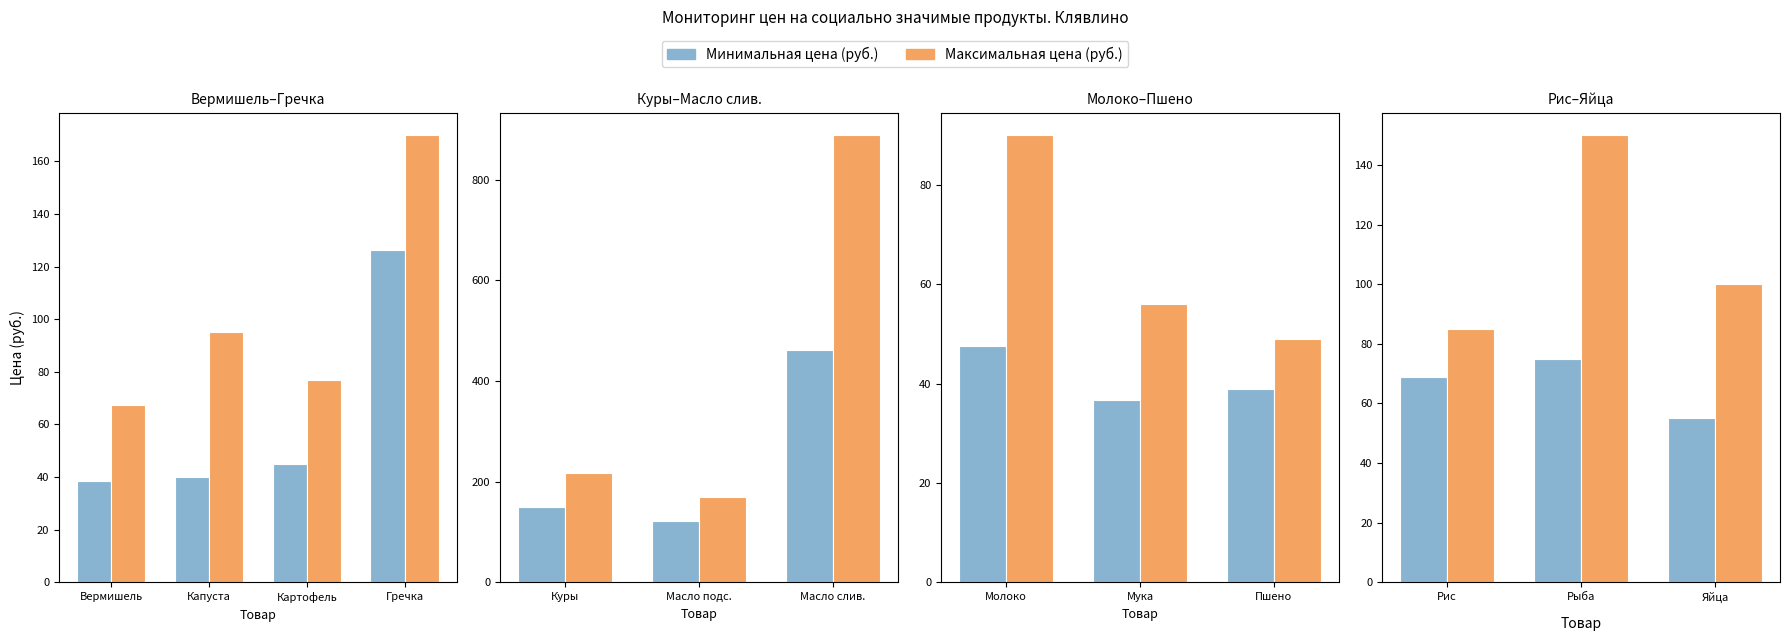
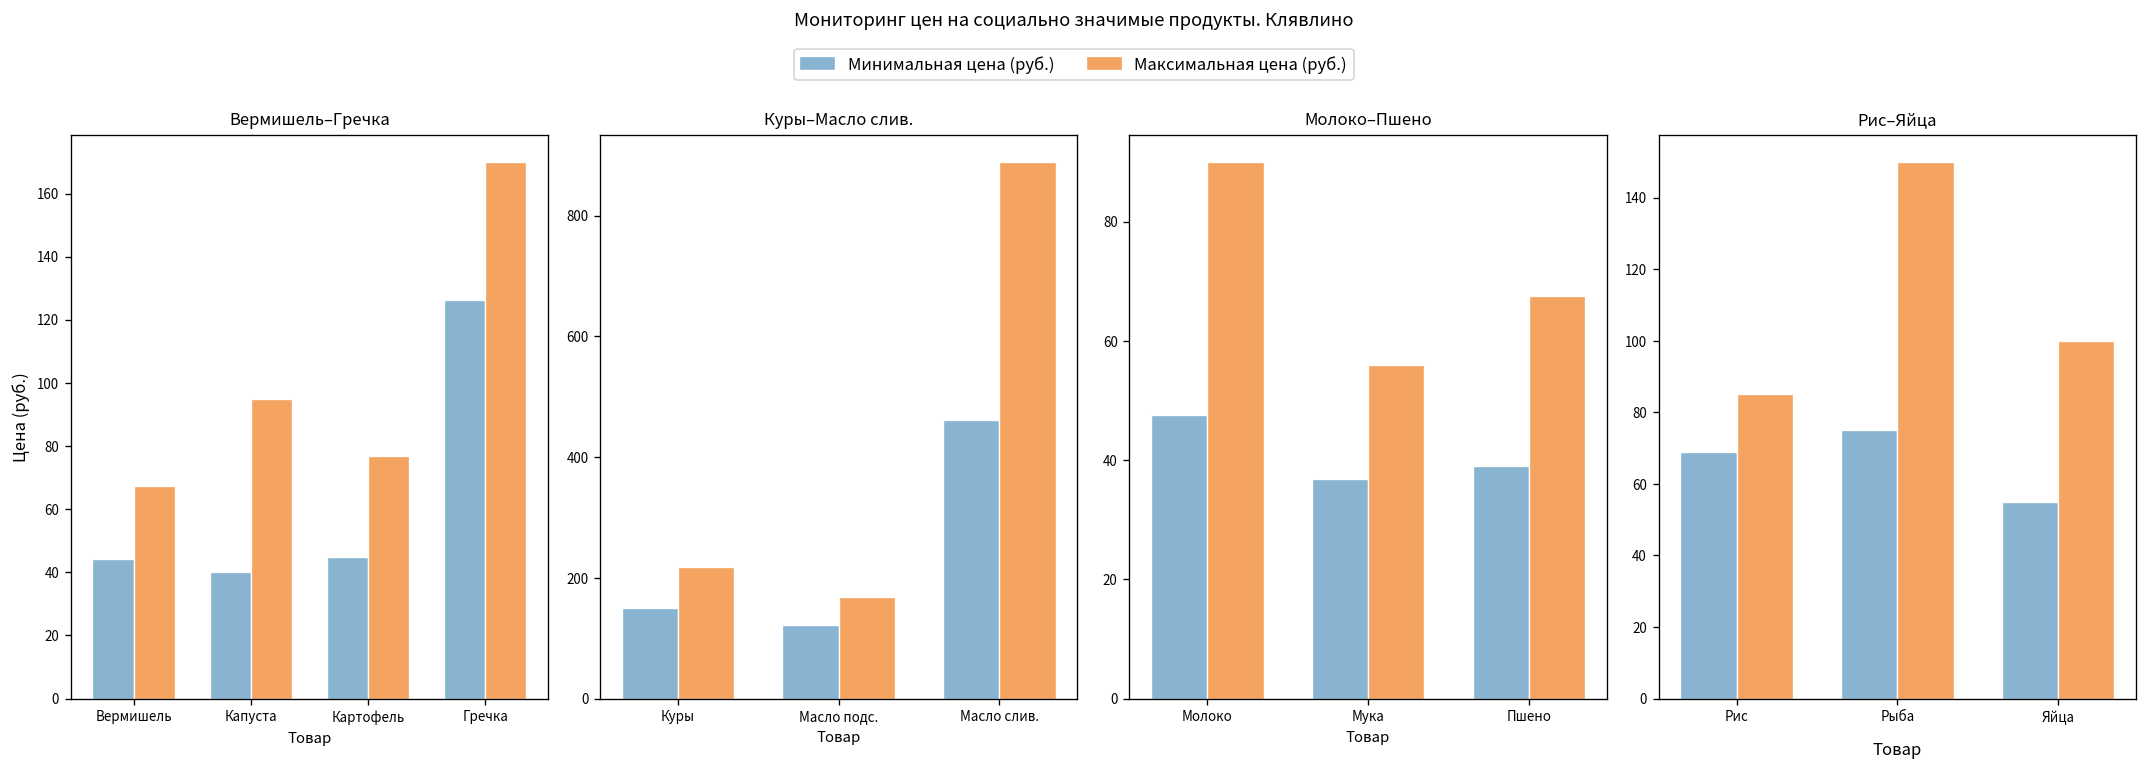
Вермишель–Гречка, Минимальная цена (руб.), Вермишель: 39 -> 44
Молоко–Пшено, Максимальная цена (руб.), Пшено: 49 -> 68
